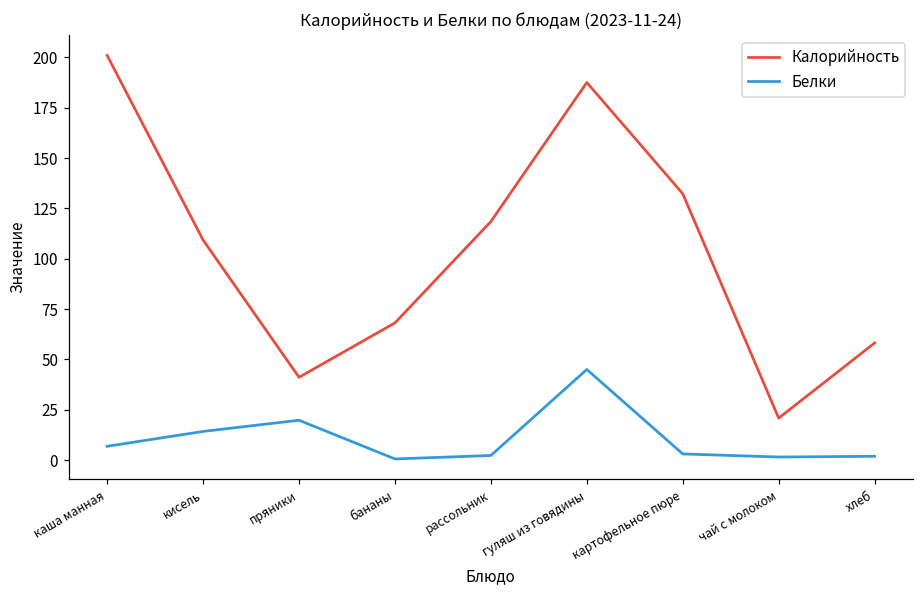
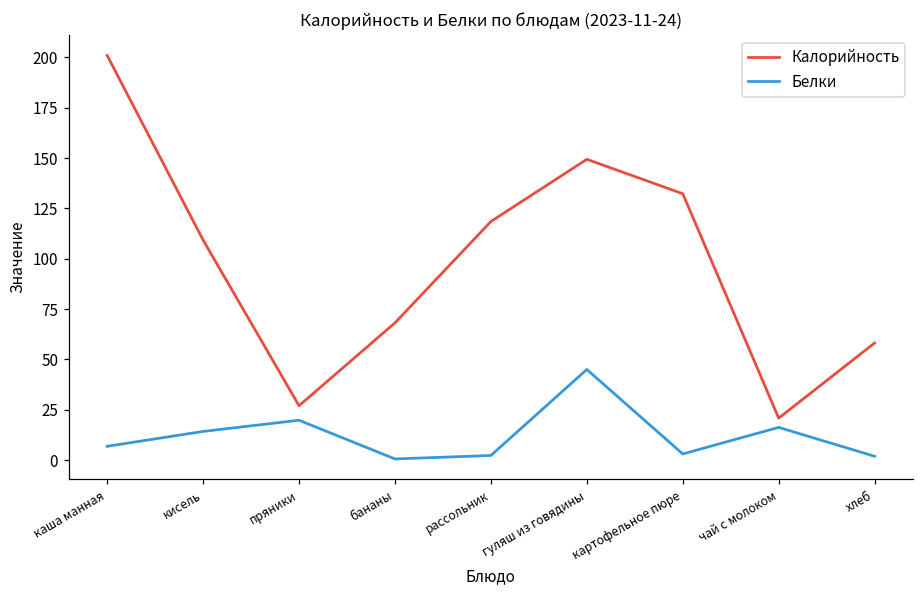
Калорийность, пряники: 41 -> 27
Калорийность, гуляш из говядины: 188 -> 149
Белки, чай с молоком: 2 -> 16
